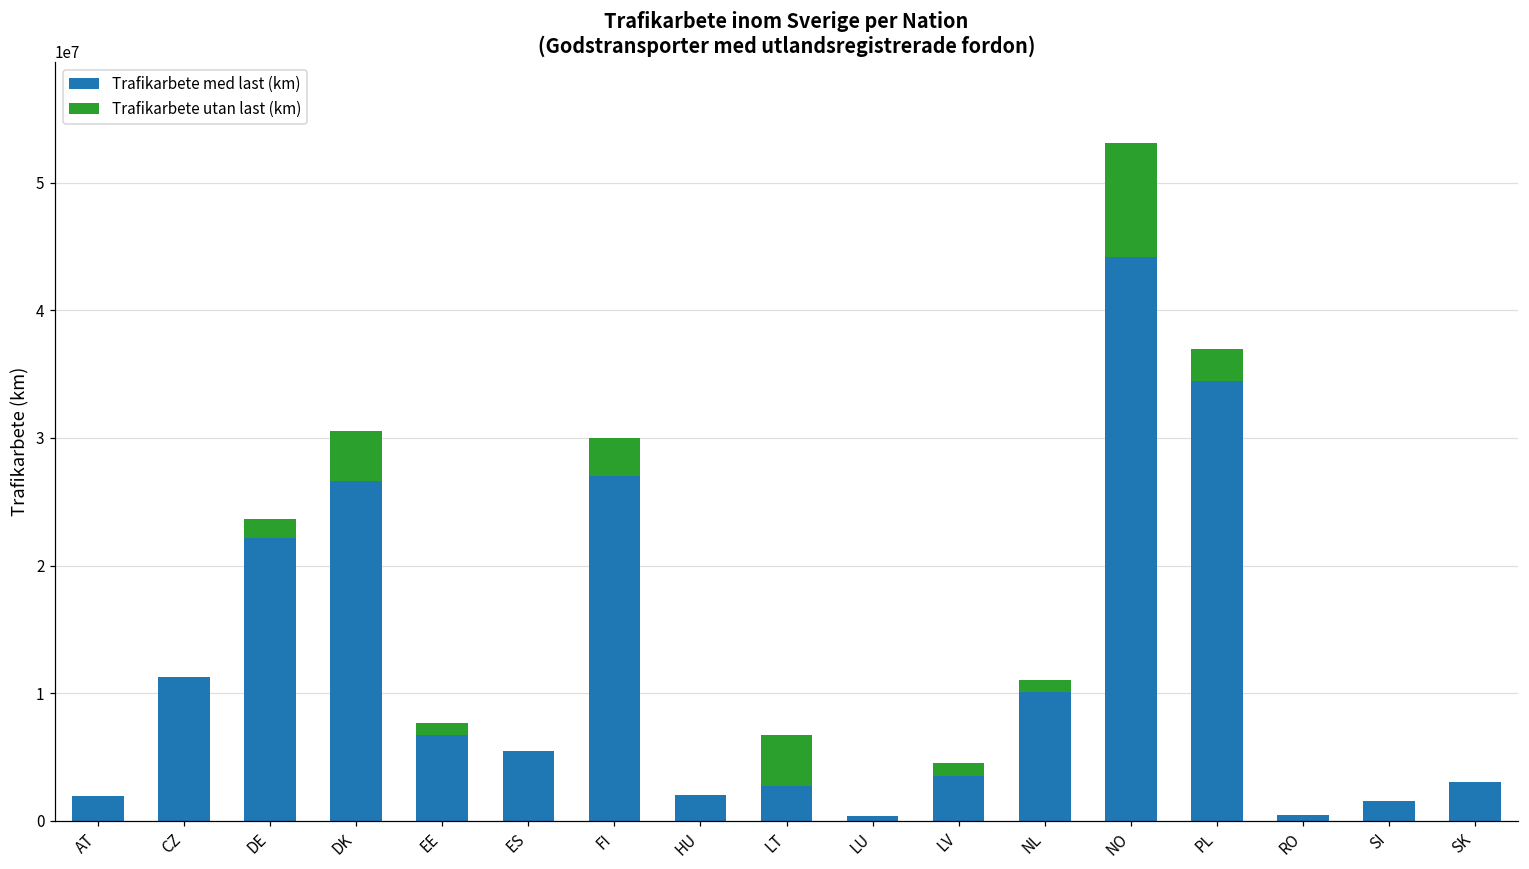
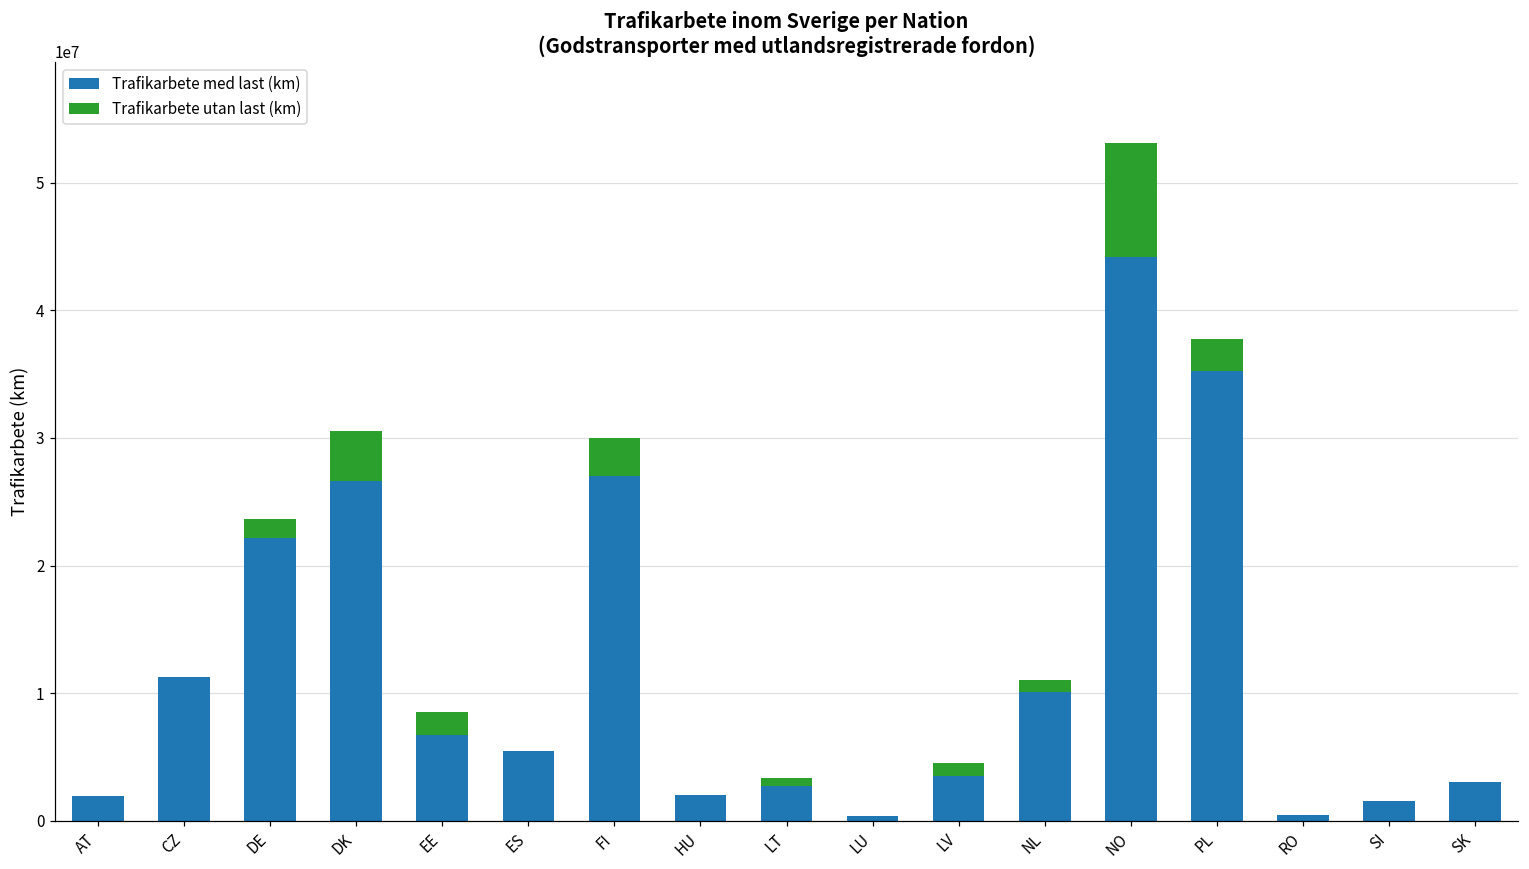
Trafikarbete utan last (km), EE: 1000000 -> 1800000
Trafikarbete utan last (km), LT: 4000000 -> 700000
Trafikarbete med last (km), PL: 34500000 -> 35300000
